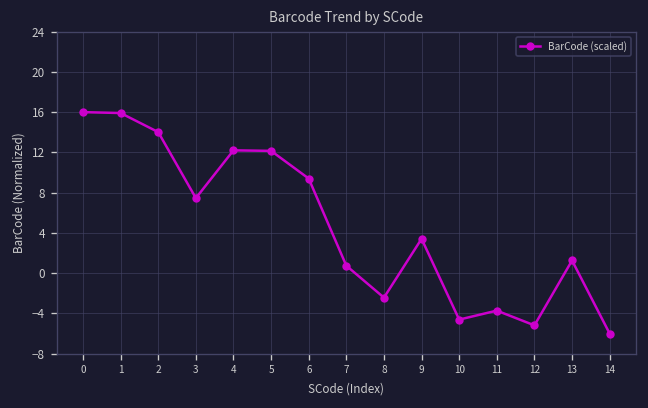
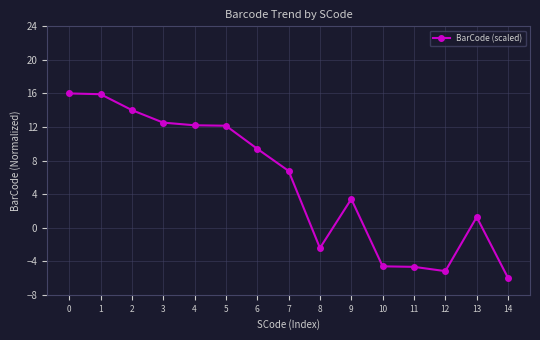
3: 7 -> 13
7: 1 -> 7
11: -4 -> -5
